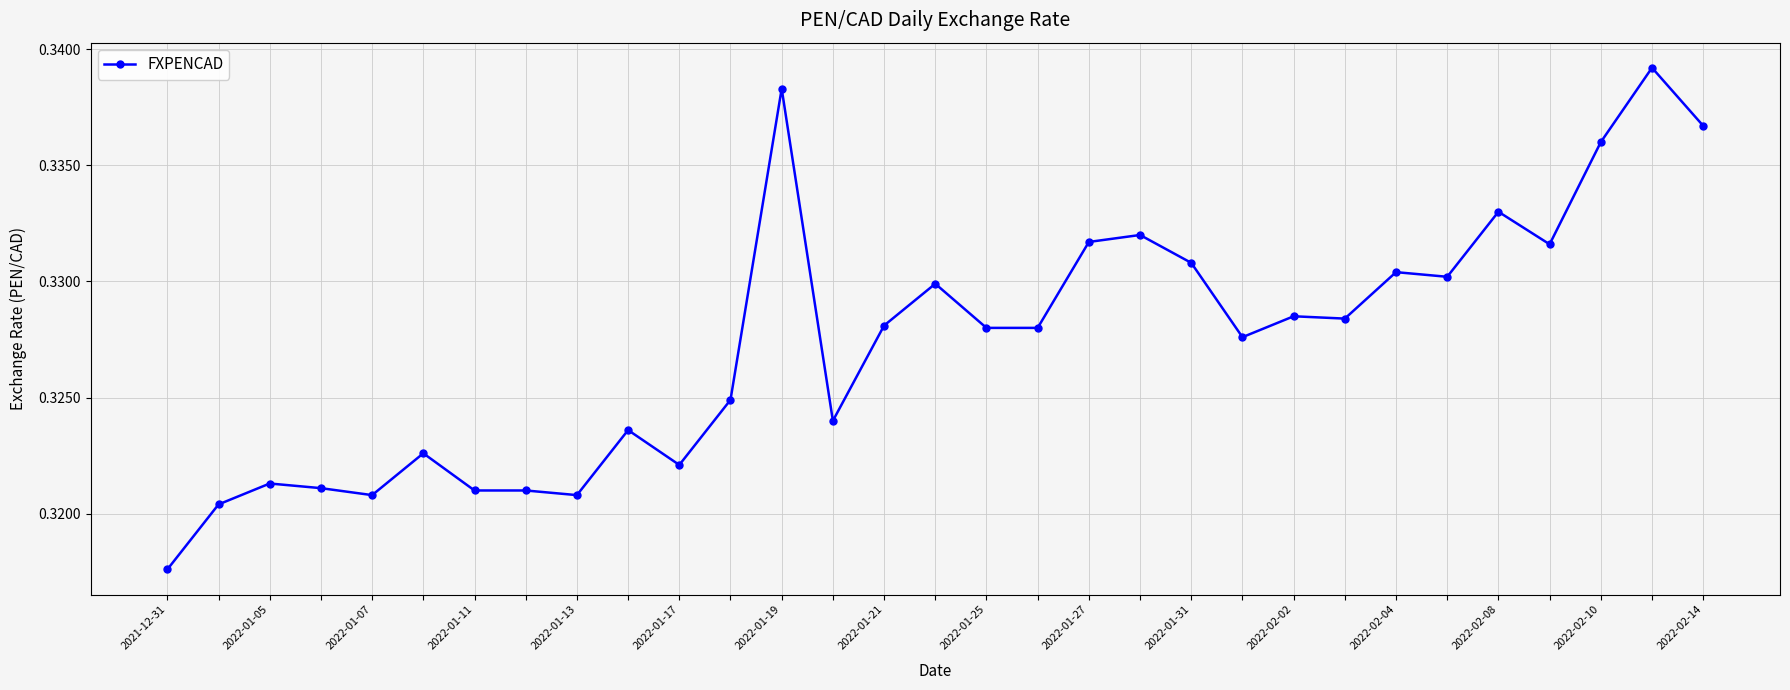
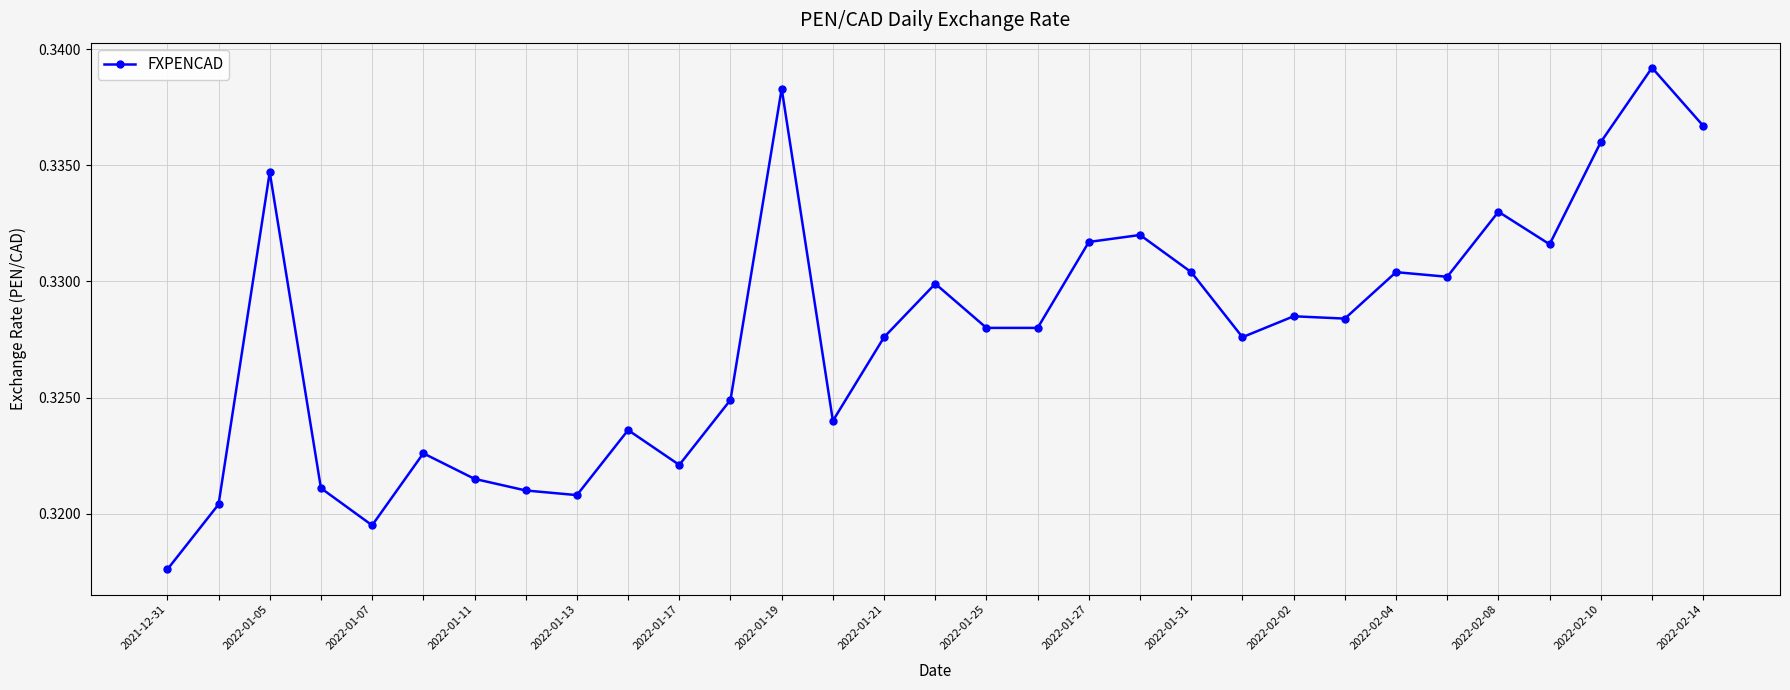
2022-01-05: 0.3213 -> 0.3347
2022-01-07: 0.3208 -> 0.3195
2022-01-11: 0.3210 -> 0.3215
2022-01-21: 0.3281 -> 0.3276
2022-01-31: 0.3308 -> 0.3304
